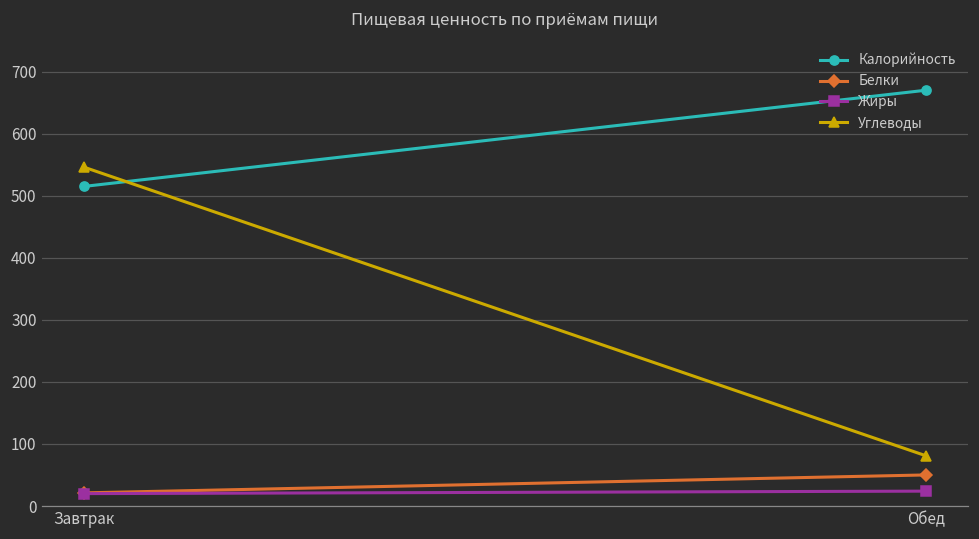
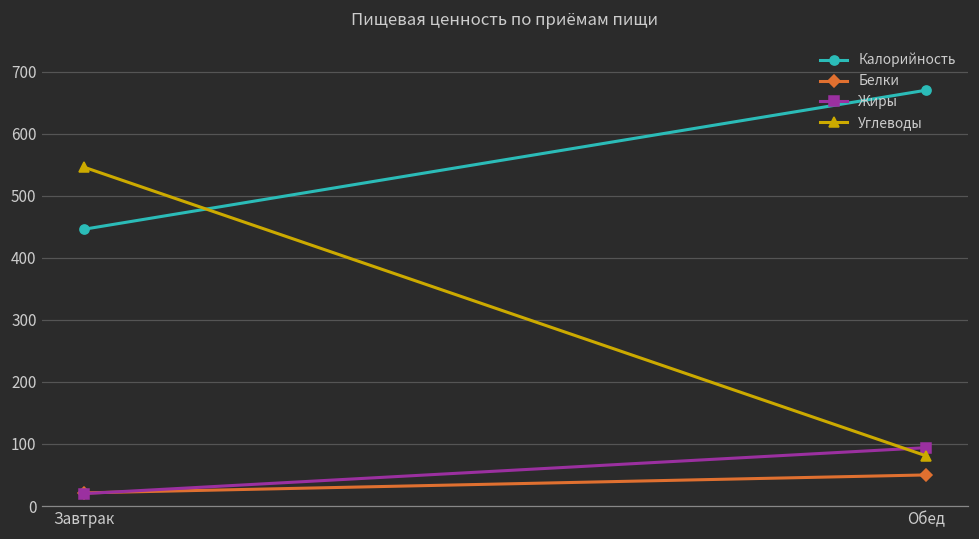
Калорийность, Завтрак: 520 -> 450
Жиры, Обед: 20 -> 90
